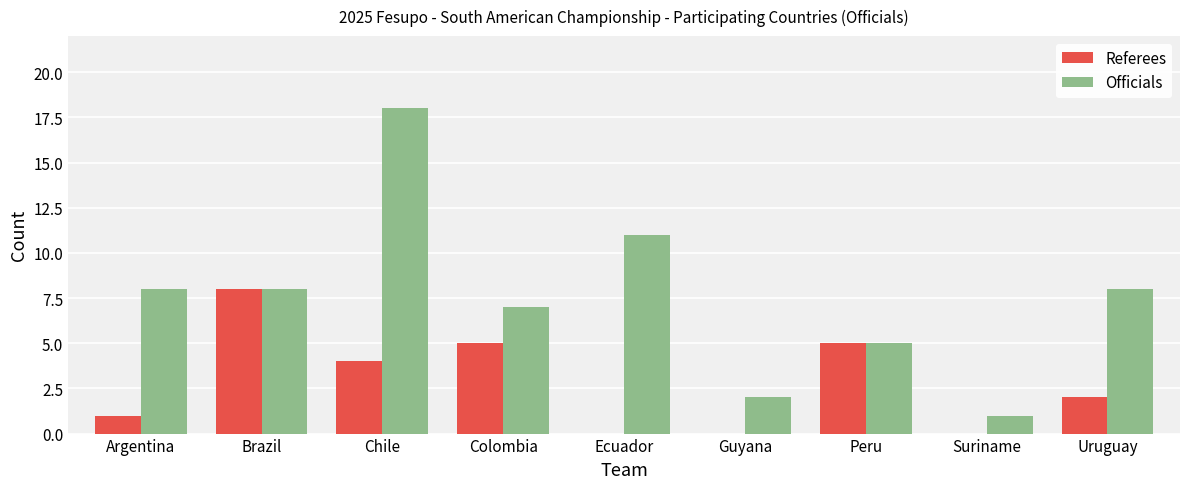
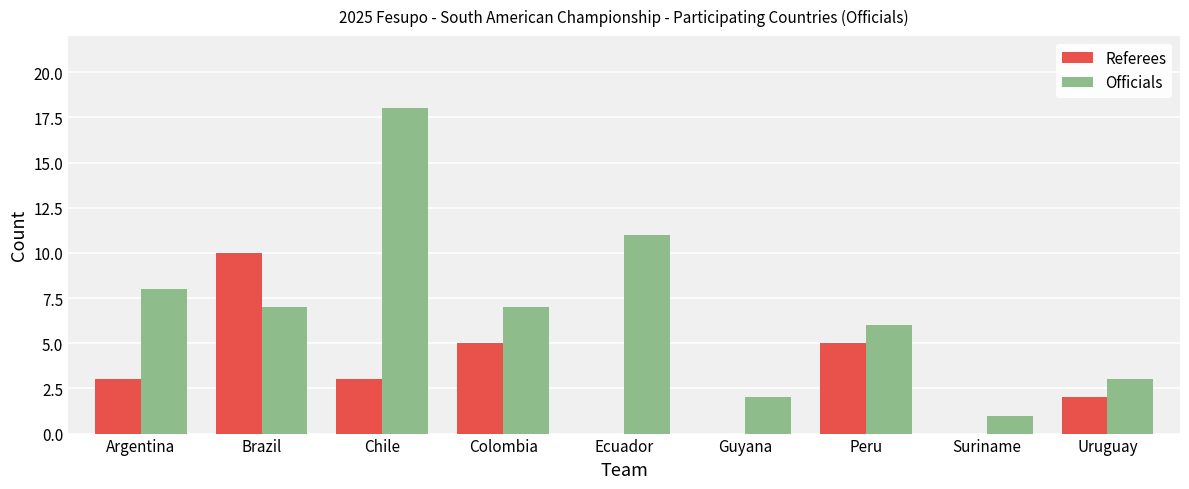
Referees, Argentina: 1 -> 3
Referees, Brazil: 8 -> 10
Officials, Brazil: 8 -> 7
Referees, Chile: 4 -> 3
Officials, Peru: 5 -> 6
Officials, Uruguay: 8 -> 3
